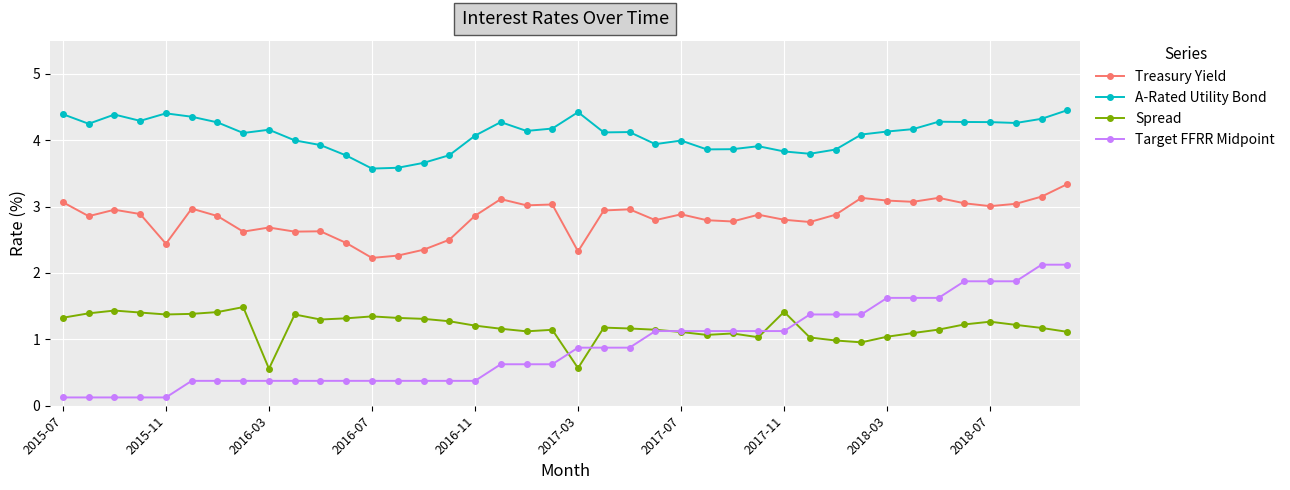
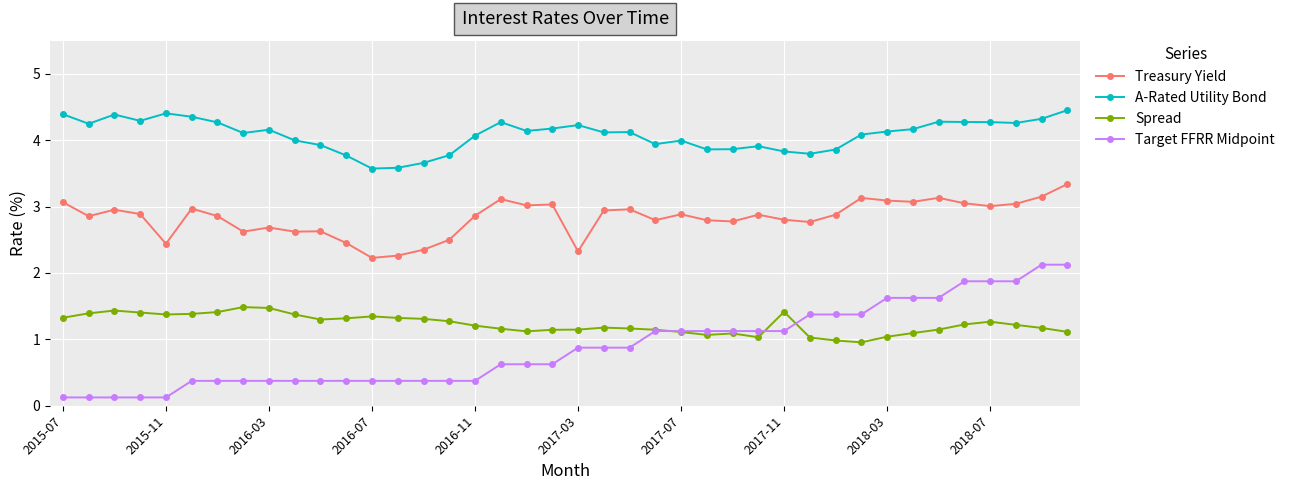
Spread, 2016-03: 0.6 -> 1.5
A-Rated Utility Bond, 2017-03: 4.4 -> 4.2
Spread, 2017-03: 0.6 -> 1.1
